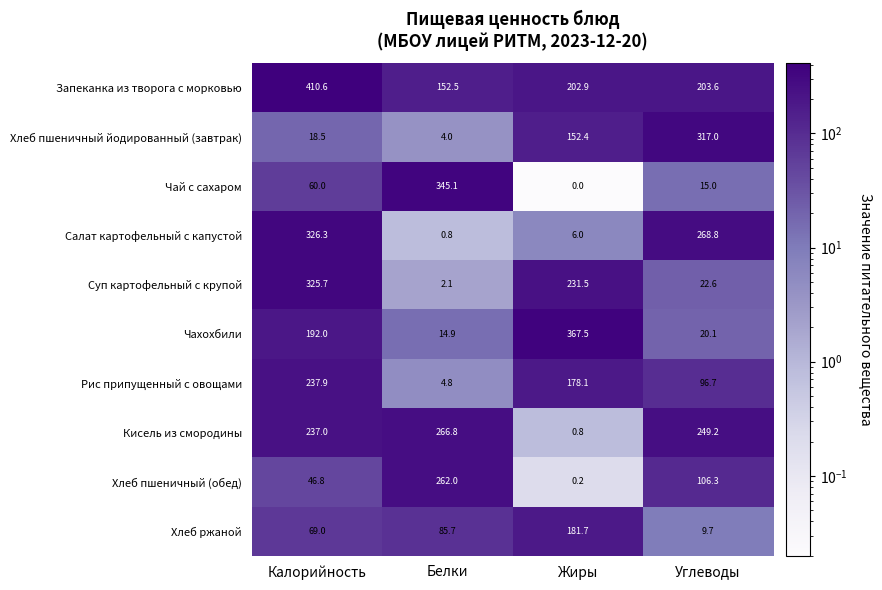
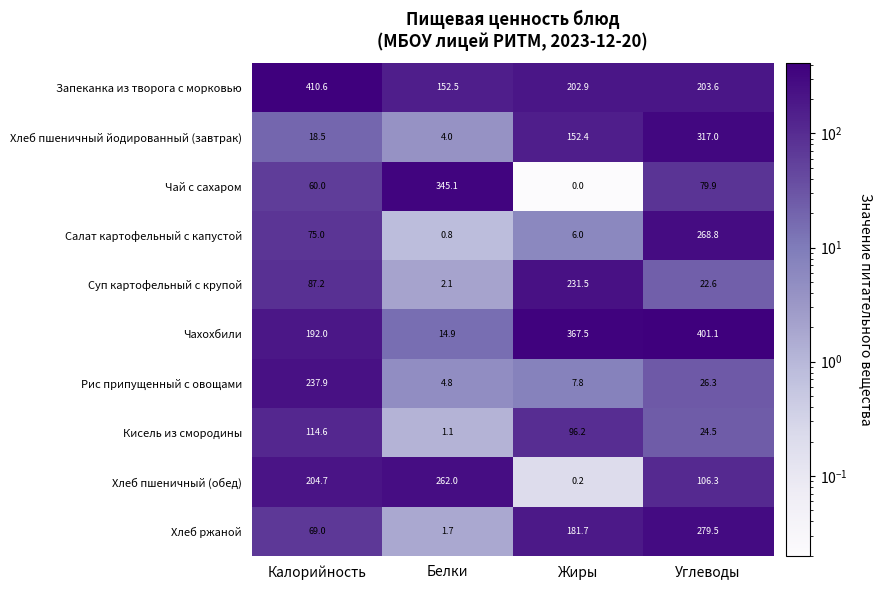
Чай с сахаром, Углеводы: 15.0 -> 79.9
Салат картофельный с капустой, Калорийность: 326.3 -> 75.0
Суп картофельный с крупой, Калорийность: 325.7 -> 87.2
Чахохбили, Углеводы: 20.1 -> 401.1
Рис припущенный с овощами, Жиры: 178.1 -> 7.8
Рис припущенный с овощами, Углеводы: 96.7 -> 26.3
Кисель из смородины, Калорийность: 237.0 -> 114.6
Кисель из смородины, Белки: 266.8 -> 1.1
Кисель из смородины, Жиры: 0.8 -> 96.2
Кисель из смородины, Углеводы: 249.2 -> 24.5
Хлеб пшеничный (обед), Калорийность: 46.8 -> 204.7
Хлеб ржаной, Белки: 85.7 -> 1.7
Хлеб ржаной, Углеводы: 9.7 -> 279.5
